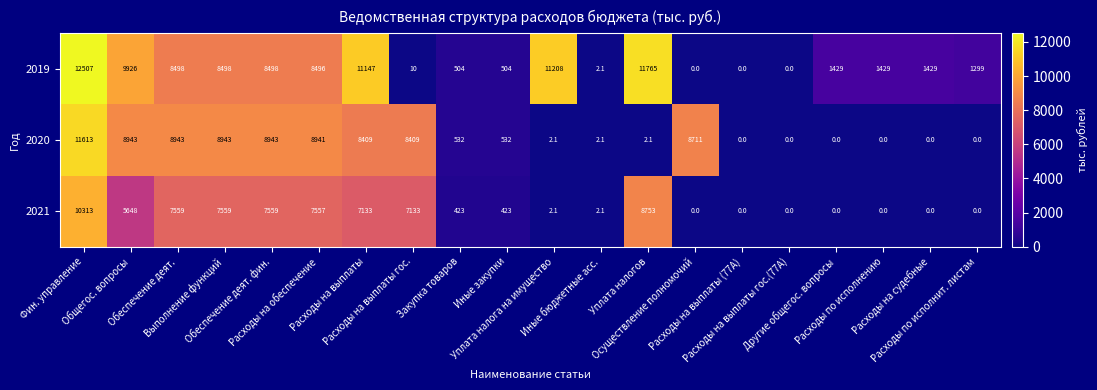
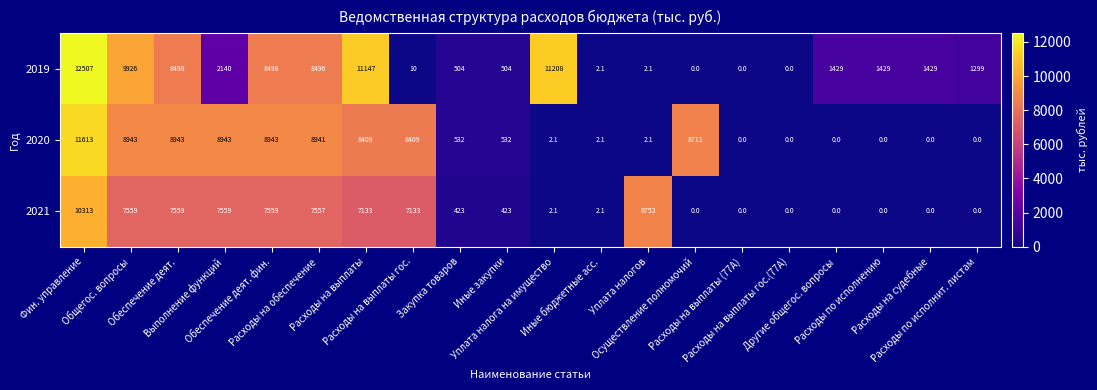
2019, Выполнение функций: 8498 -> 2140
2019, Уплата налогов: 11765 -> 2.1
2021, Общегос. вопросы: 5648 -> 7559
